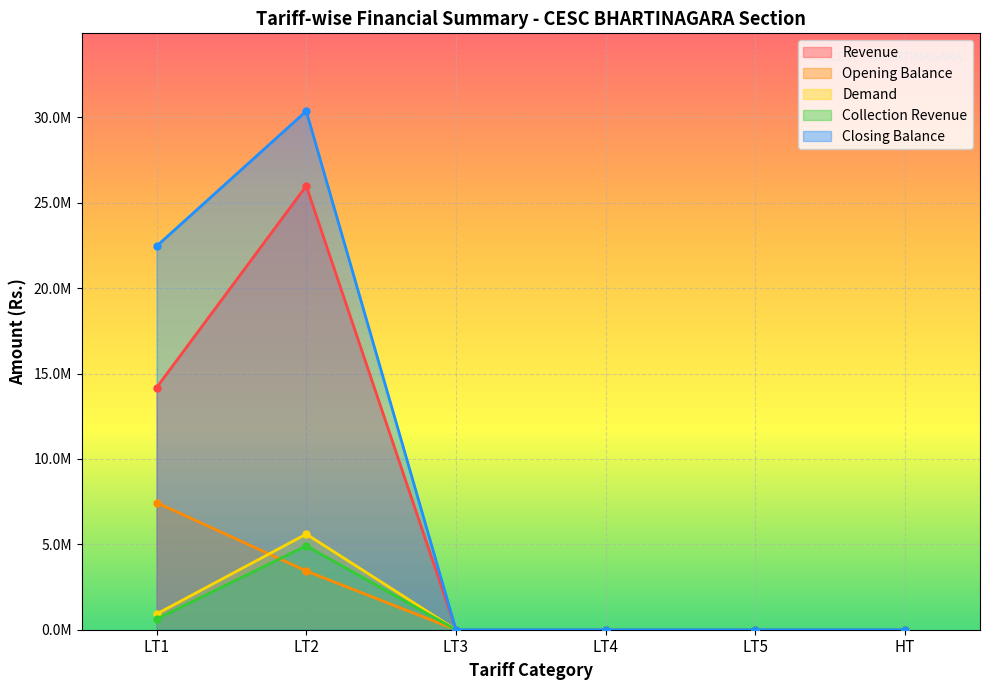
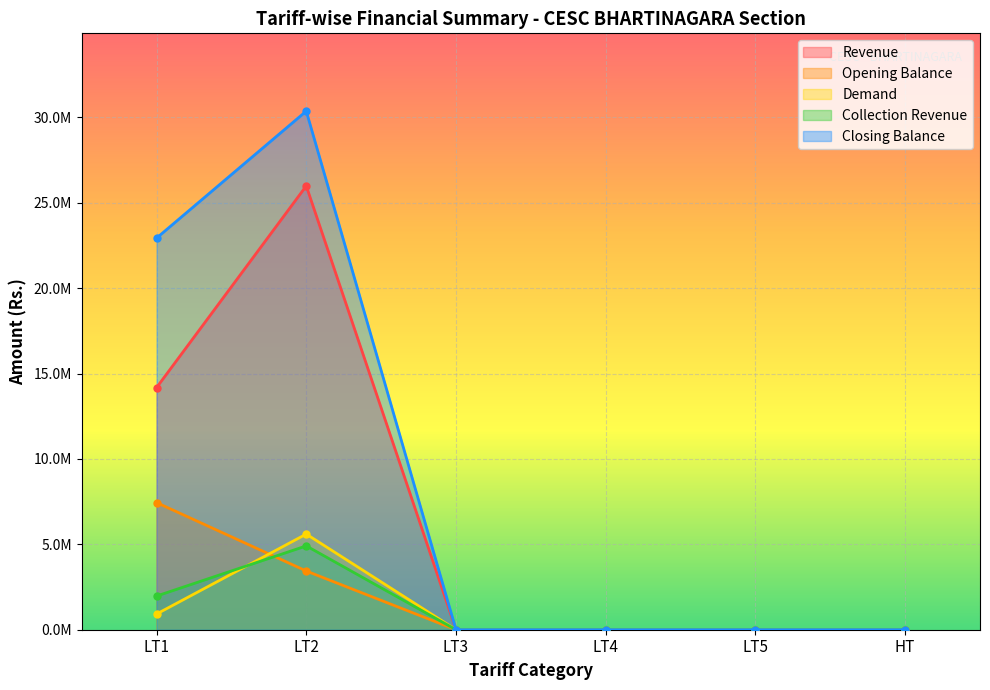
Collection Revenue, LT1: 600000 -> 2000000
Closing Balance, LT1: 22500000 -> 22900000
